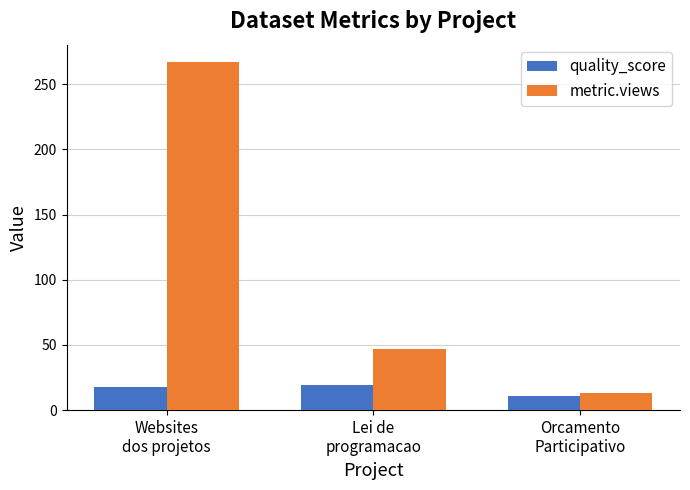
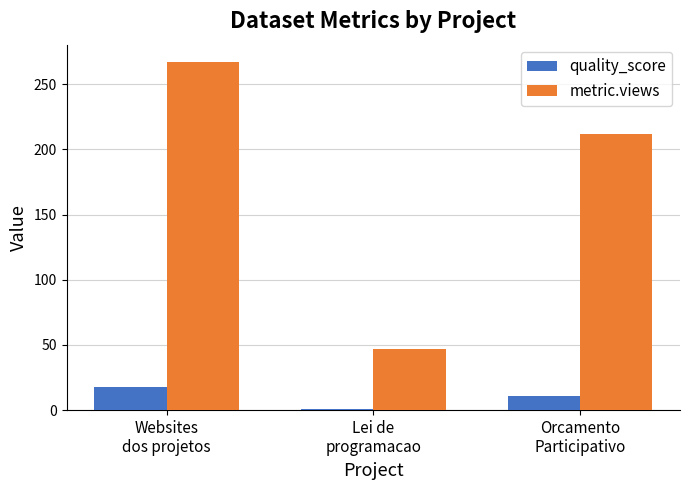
quality_score, Lei de programacao: 19 -> 1
metric.views, Orcamento Participativo: 13 -> 212
